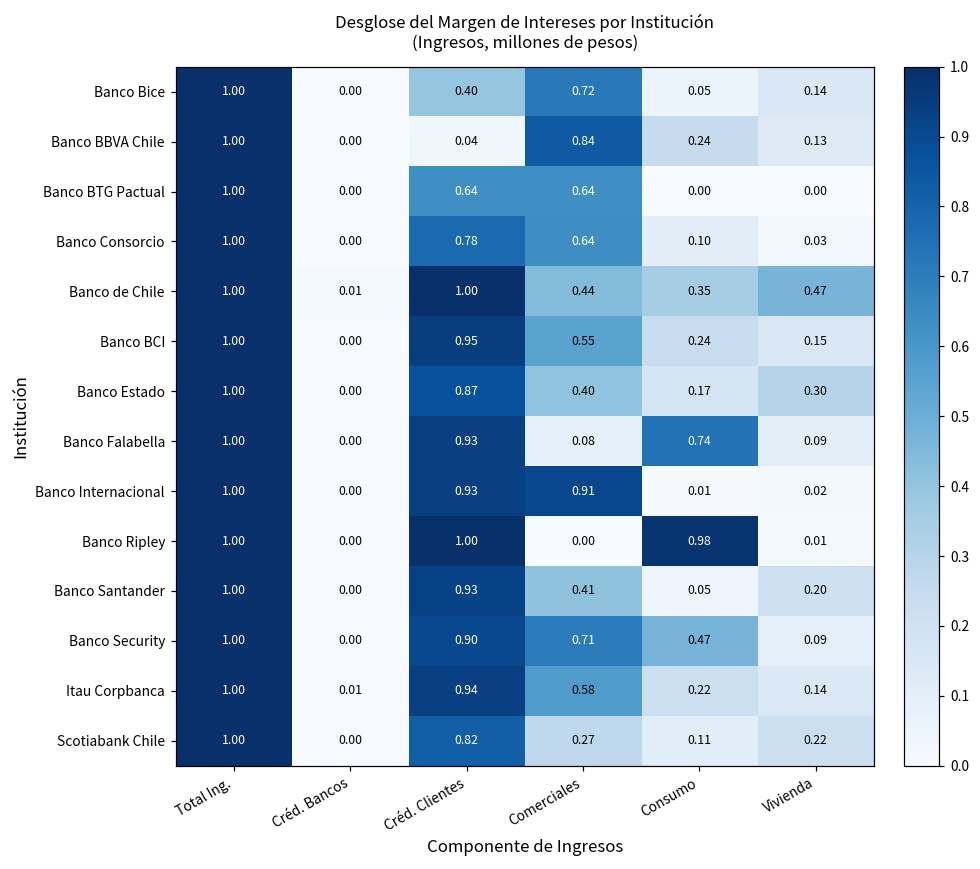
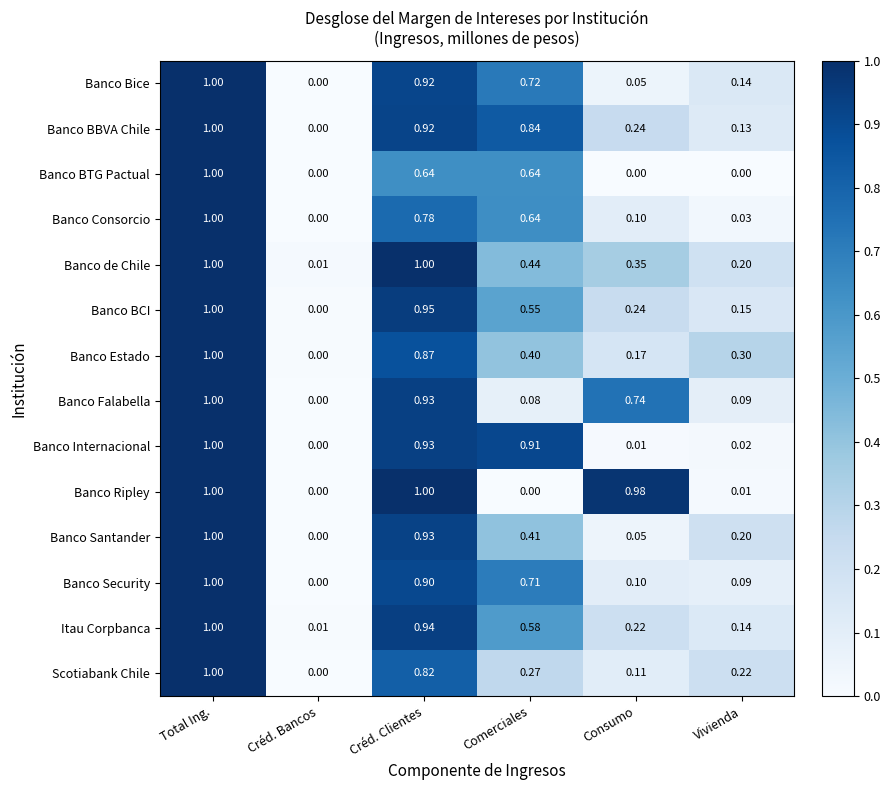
Banco Bice, Créd. Clientes: 0.40 -> 0.92
Banco BBVA Chile, Créd. Clientes: 0.04 -> 0.92
Banco de Chile, Vivienda: 0.47 -> 0.20
Banco Security, Consumo: 0.47 -> 0.10
